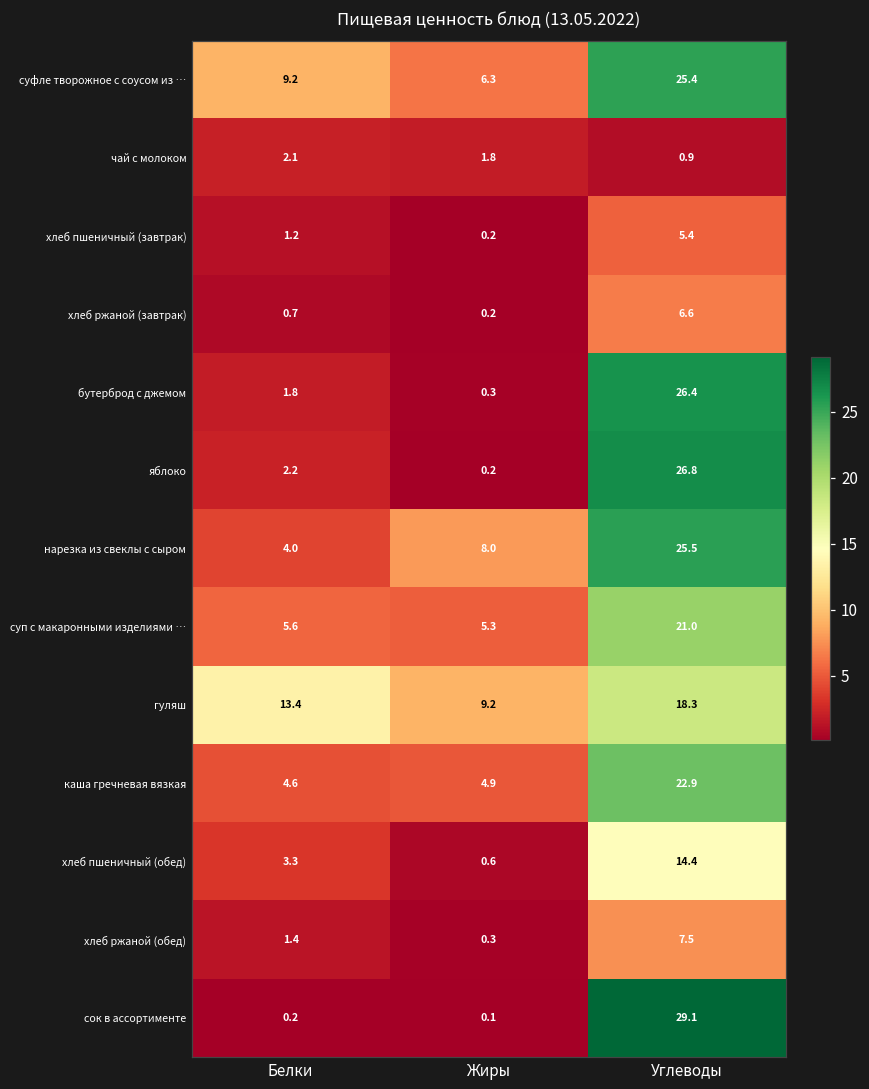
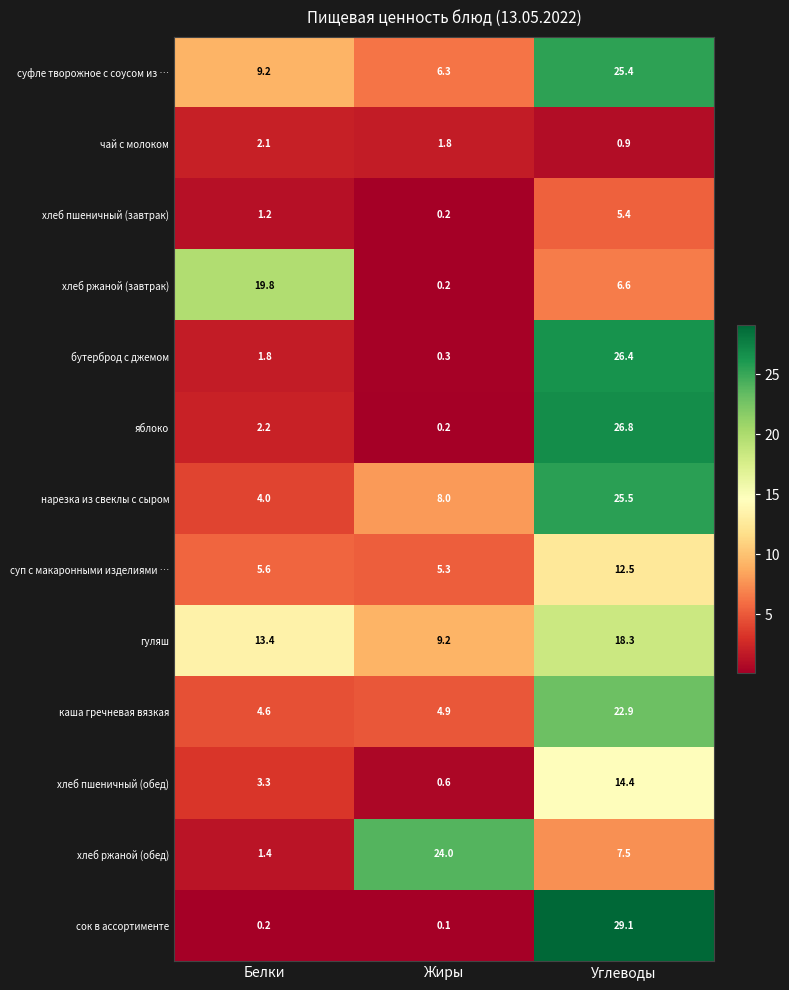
хлеб ржаной (завтрак), Белки: 0.7 -> 19.8
суп с макаронными изделиями …, Углеводы: 21.0 -> 12.5
хлеб ржаной (обед), Жиры: 0.3 -> 24.0
